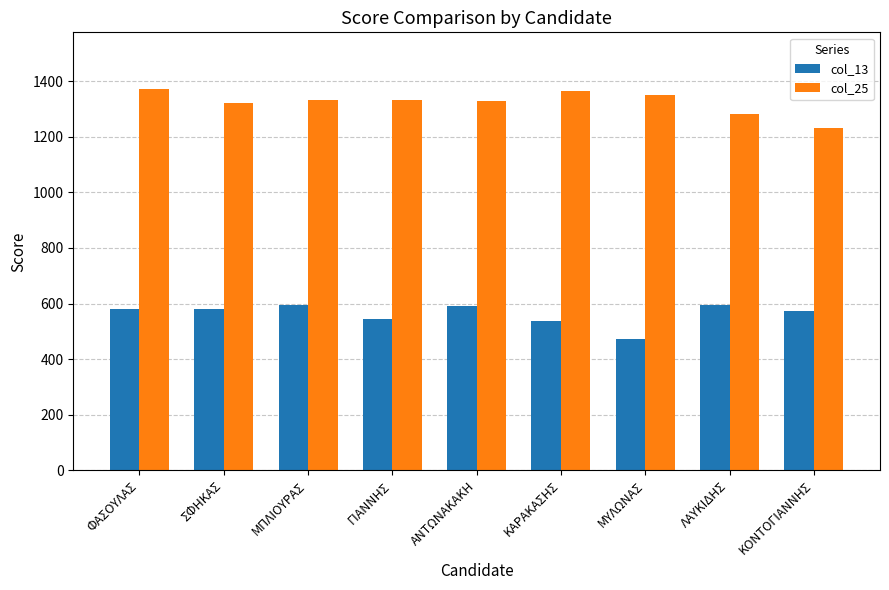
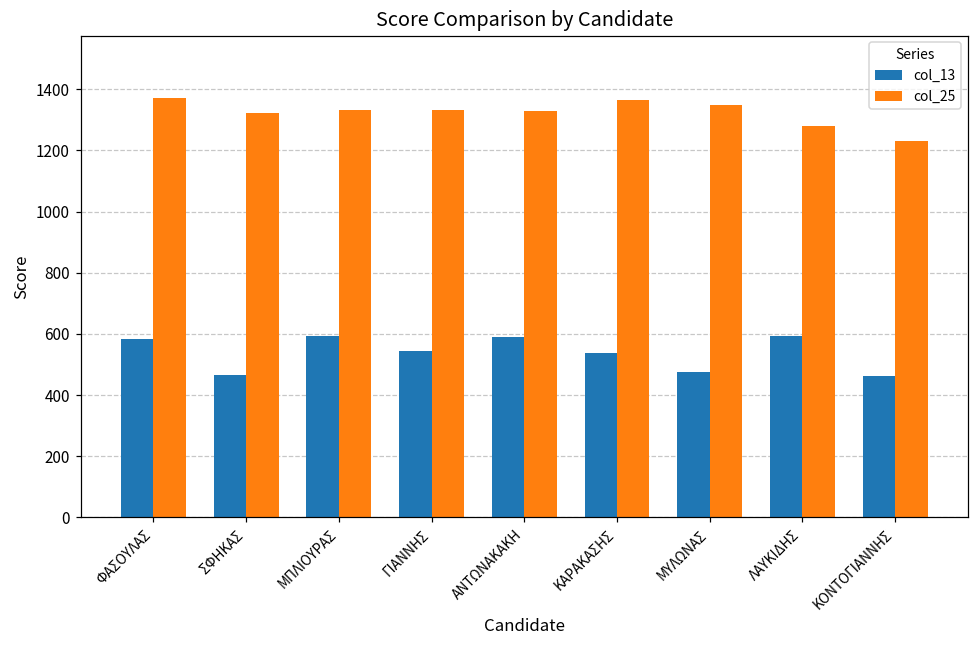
col_13, ΣΦΗΚΑΣ: 580 -> 470
col_13, ΚΟΝΤΟΓΙΑΝΝΗΣ: 570 -> 460
